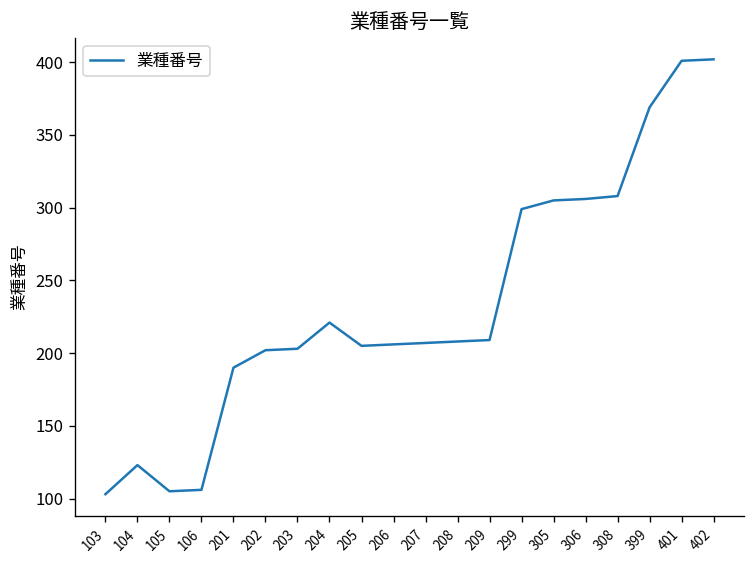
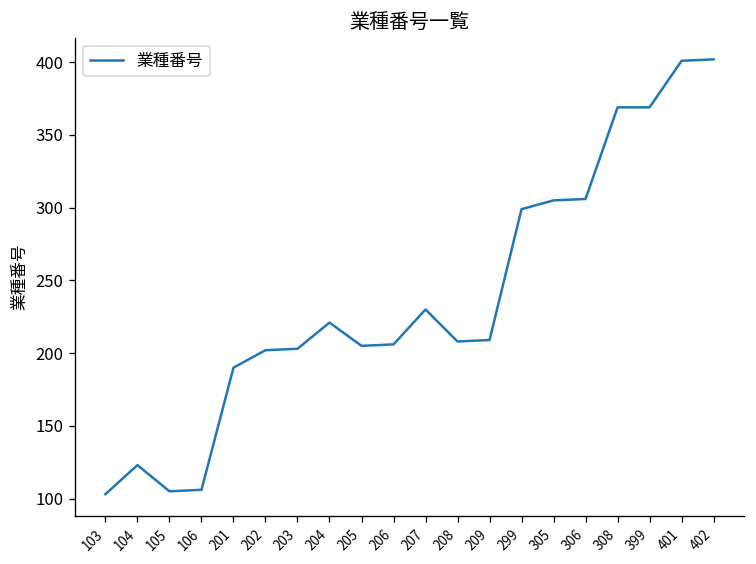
207: 207 -> 230
308: 308 -> 369
